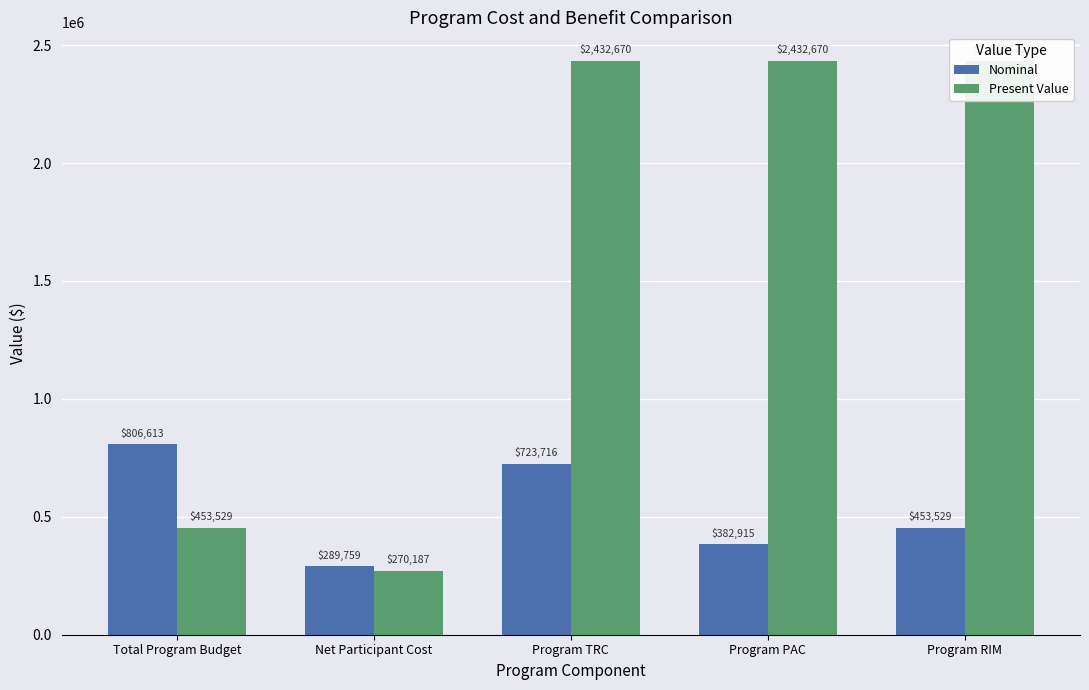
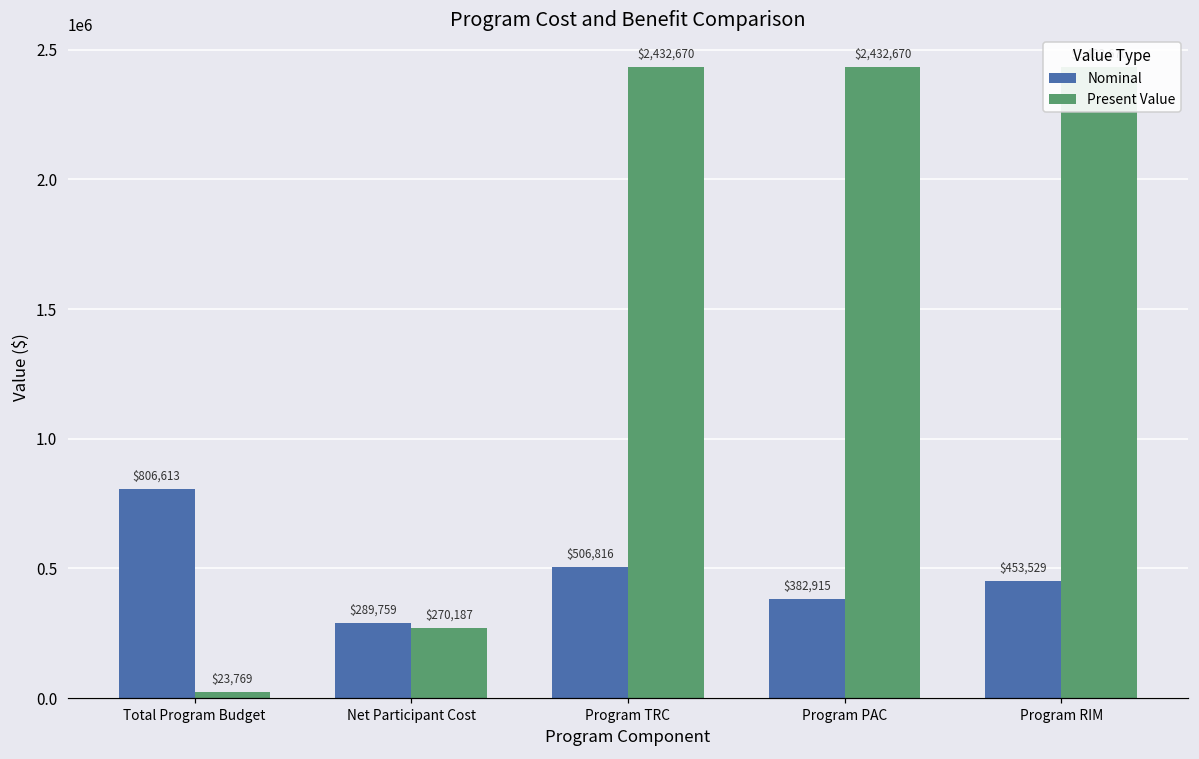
Present Value, Total Program Budget: $453,529 -> $23,769
Nominal, Program TRC: $723,716 -> $506,816
